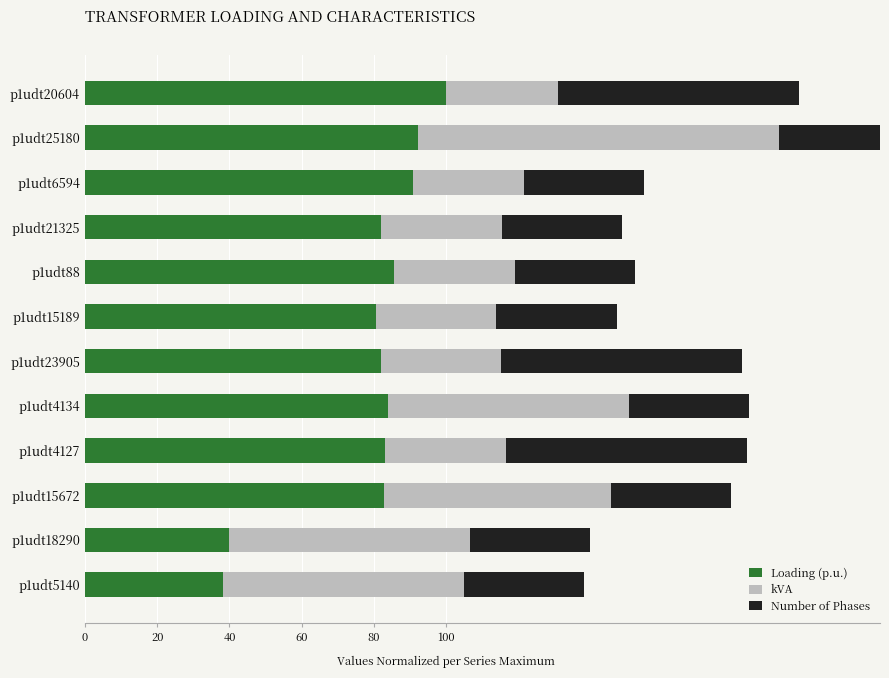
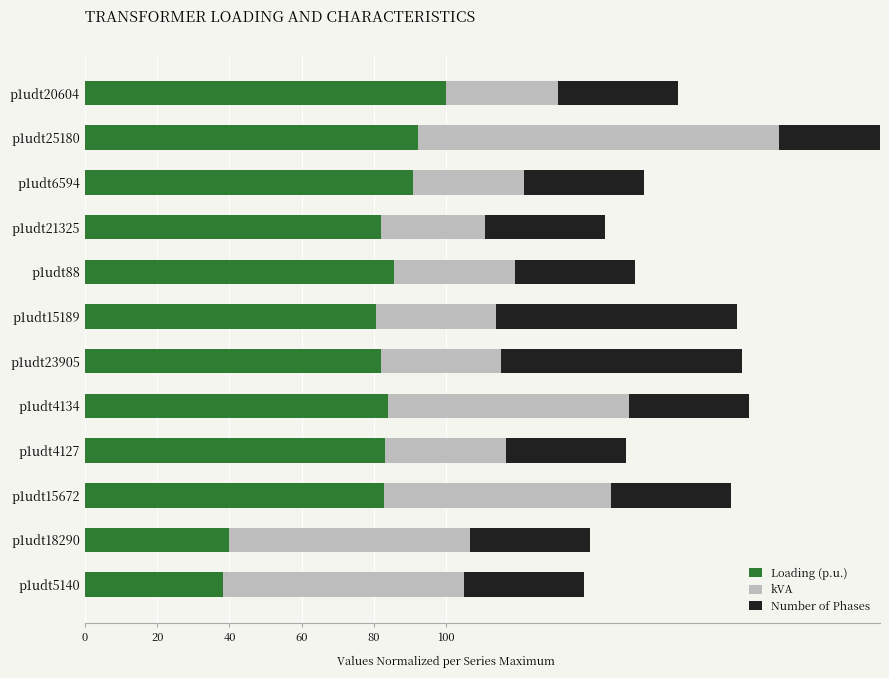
Number of Phases, p1udt20604: 67 -> 33
kVA, p1udt21325: 33 -> 29
Number of Phases, p1udt15189: 33 -> 67
Number of Phases, p1udt4127: 67 -> 33
